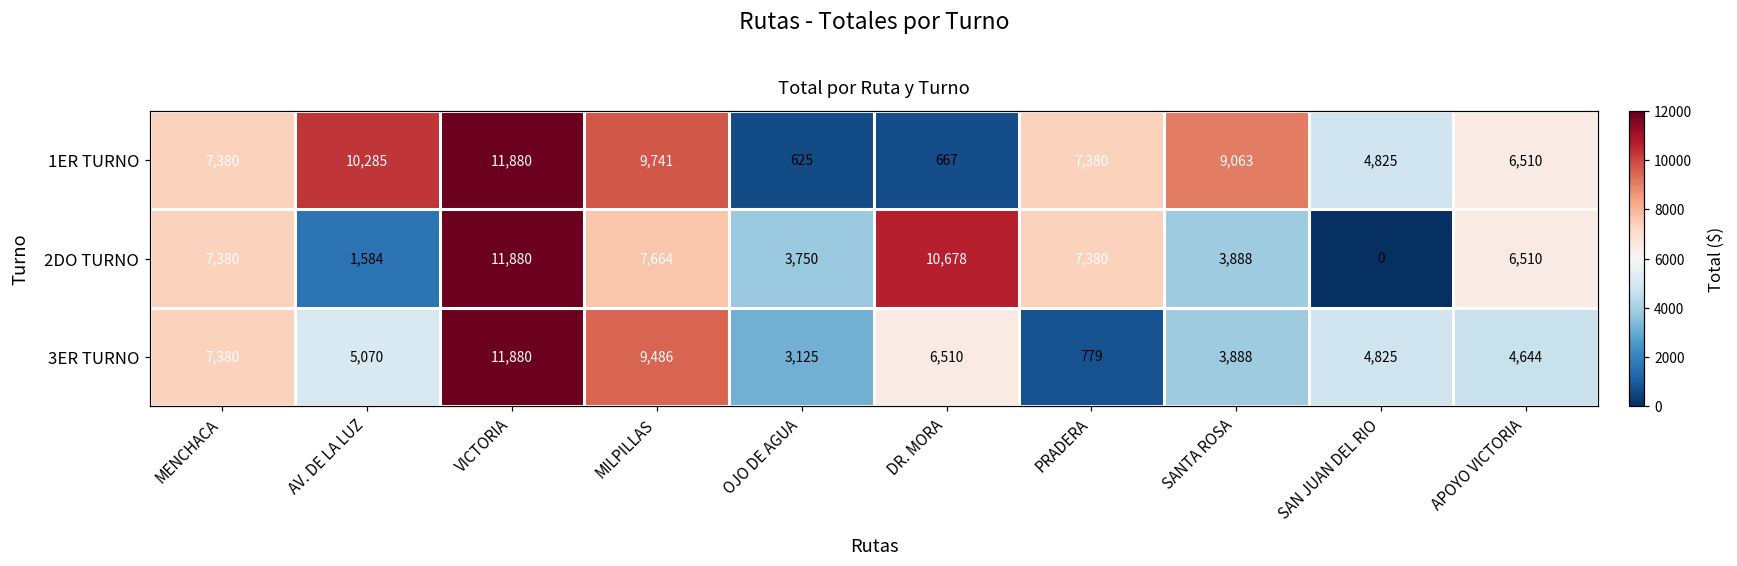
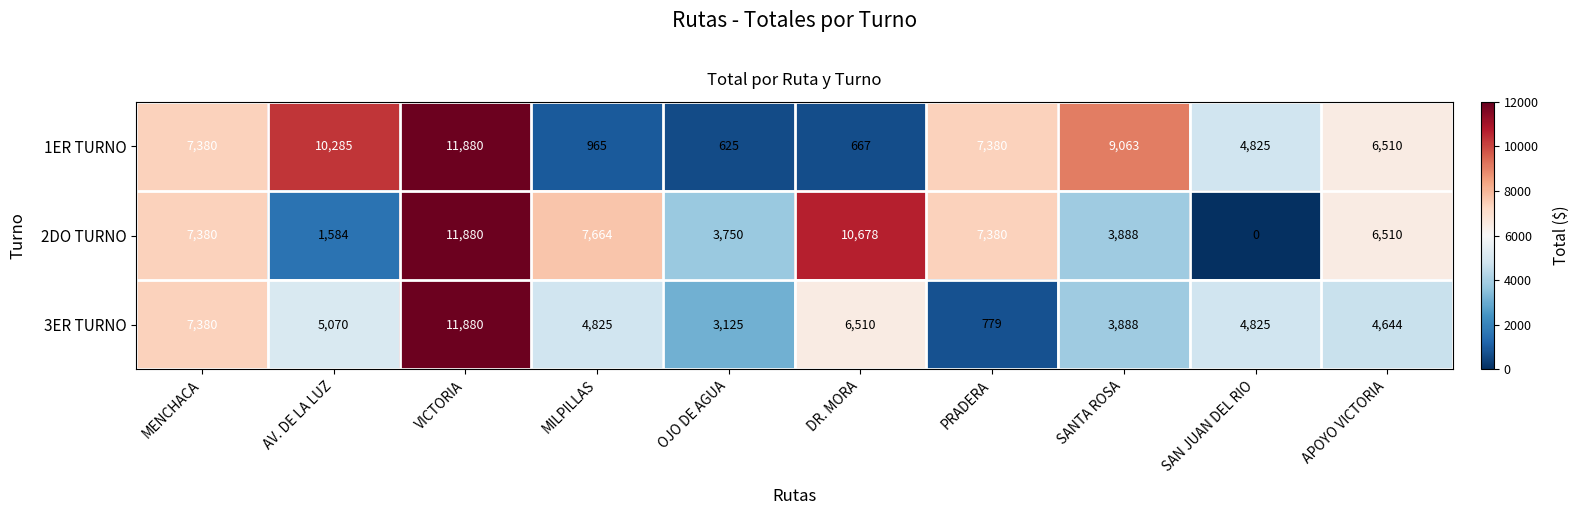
1ER TURNO, MILPILLAS: 9,741 -> 965
3ER TURNO, MILPILLAS: 9,486 -> 4,825
